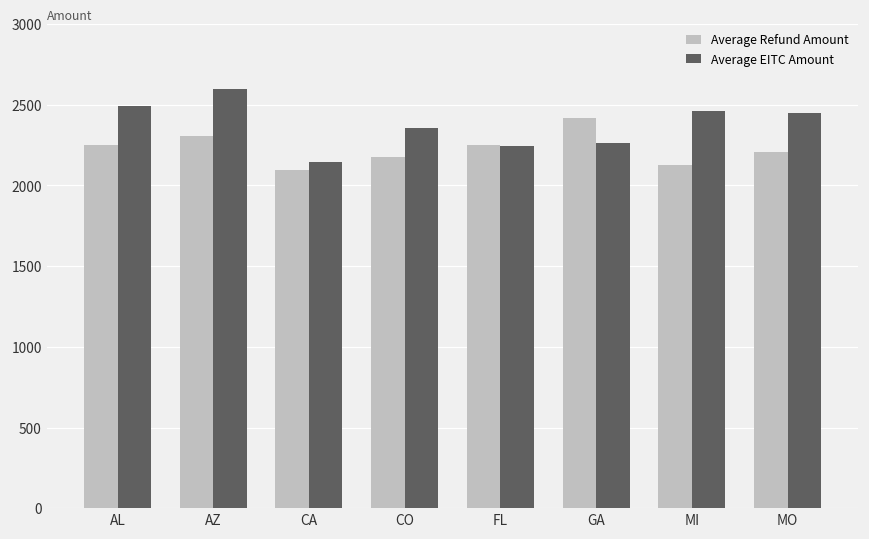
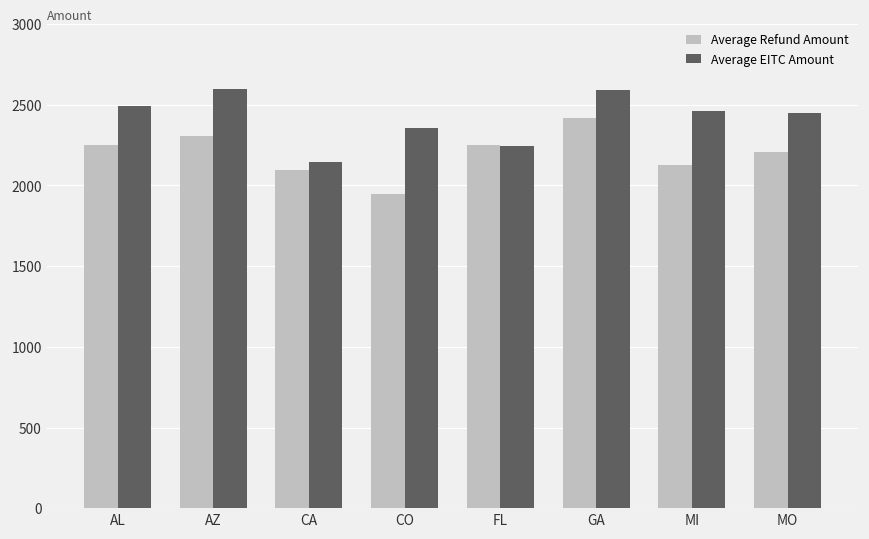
Average Refund Amount, CO: 2180 -> 1950
Average EITC Amount, GA: 2260 -> 2590
